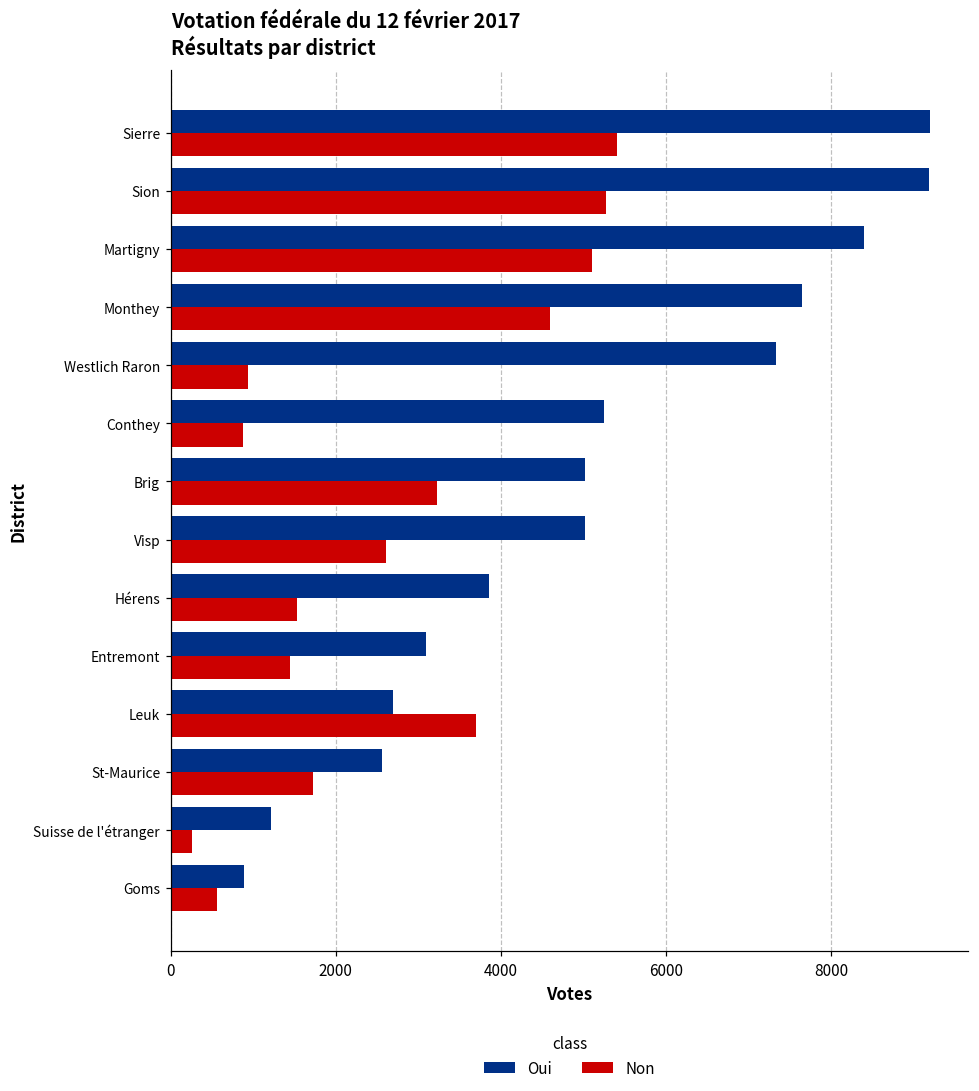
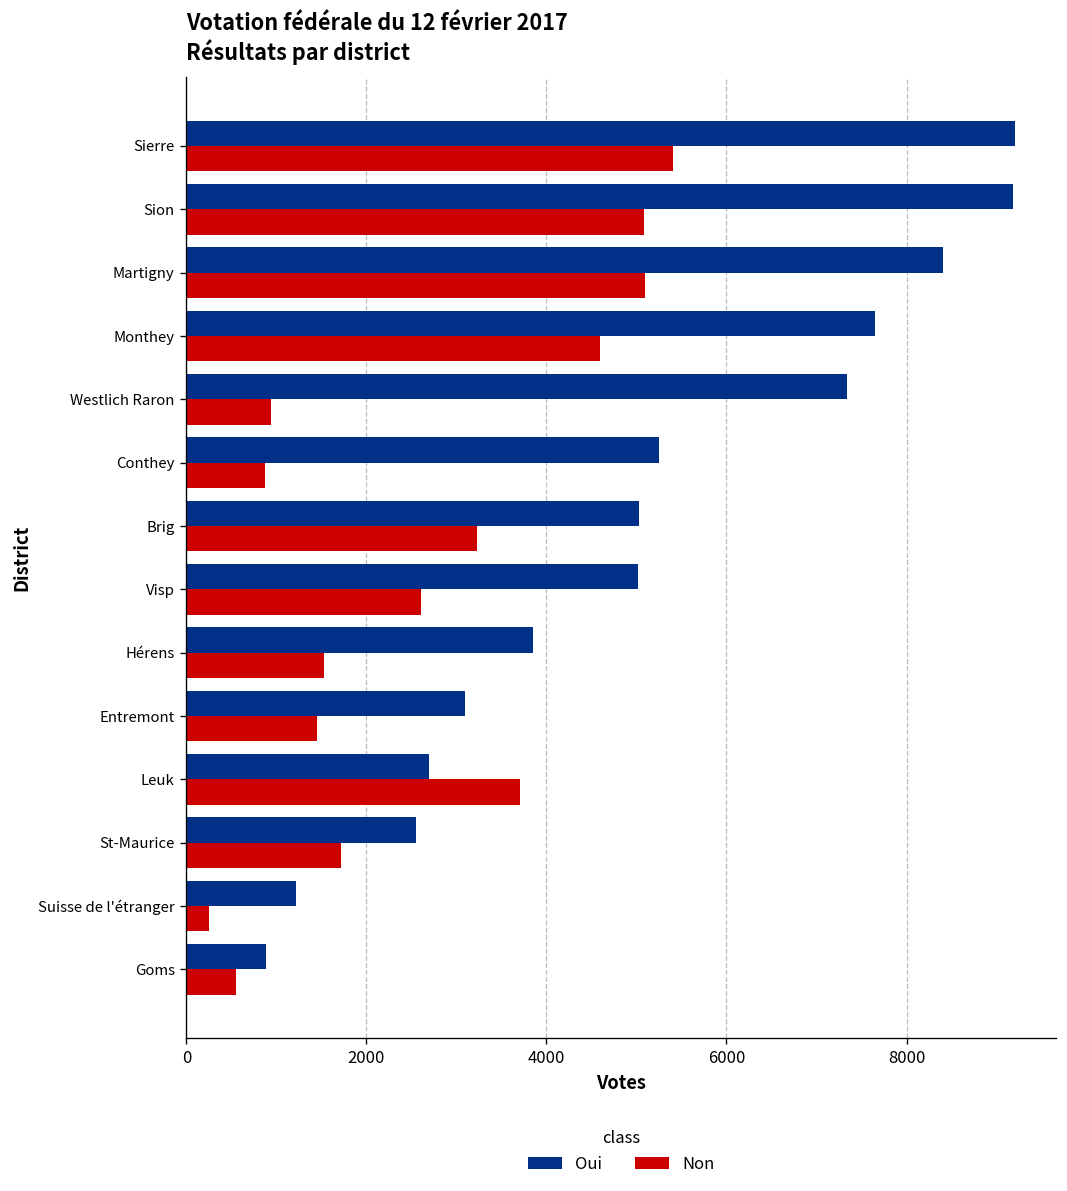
Non, Sion: 5300 -> 5100
